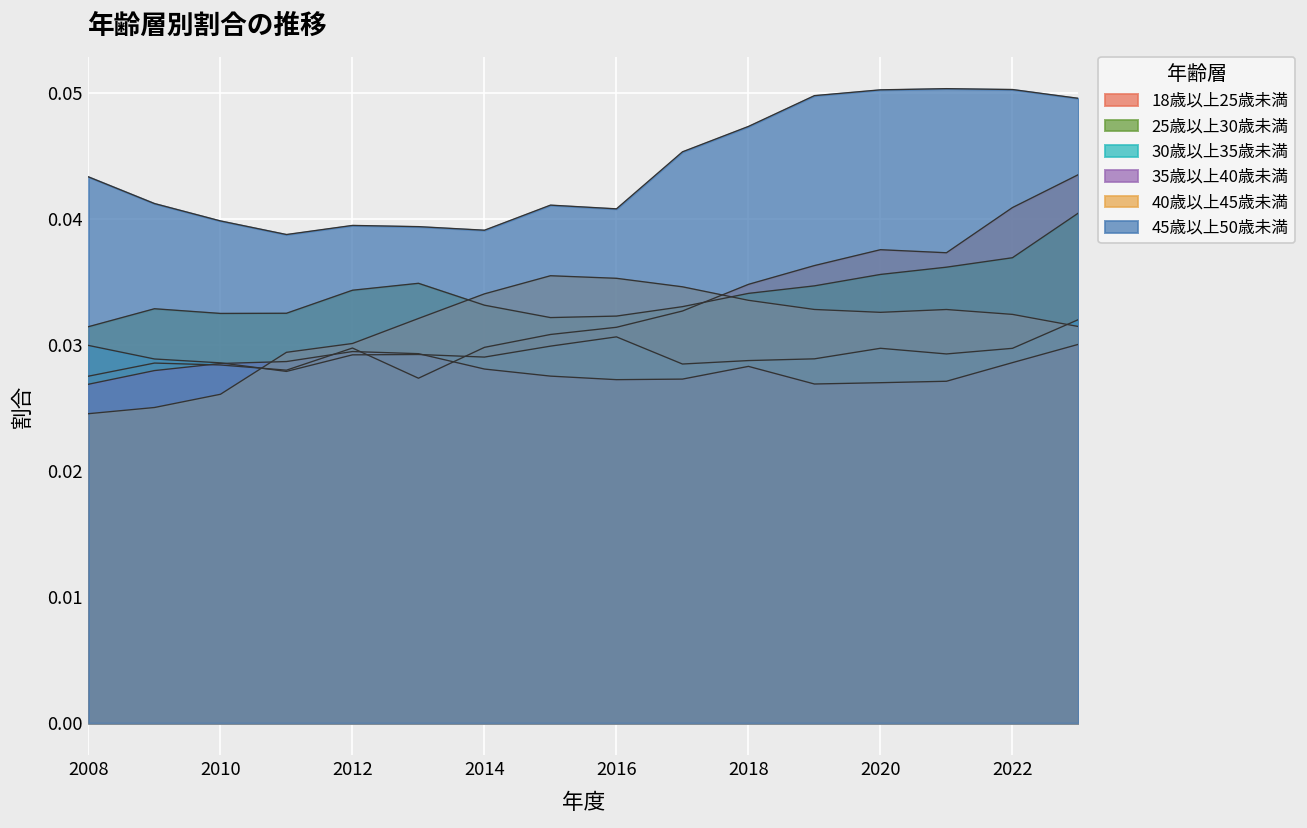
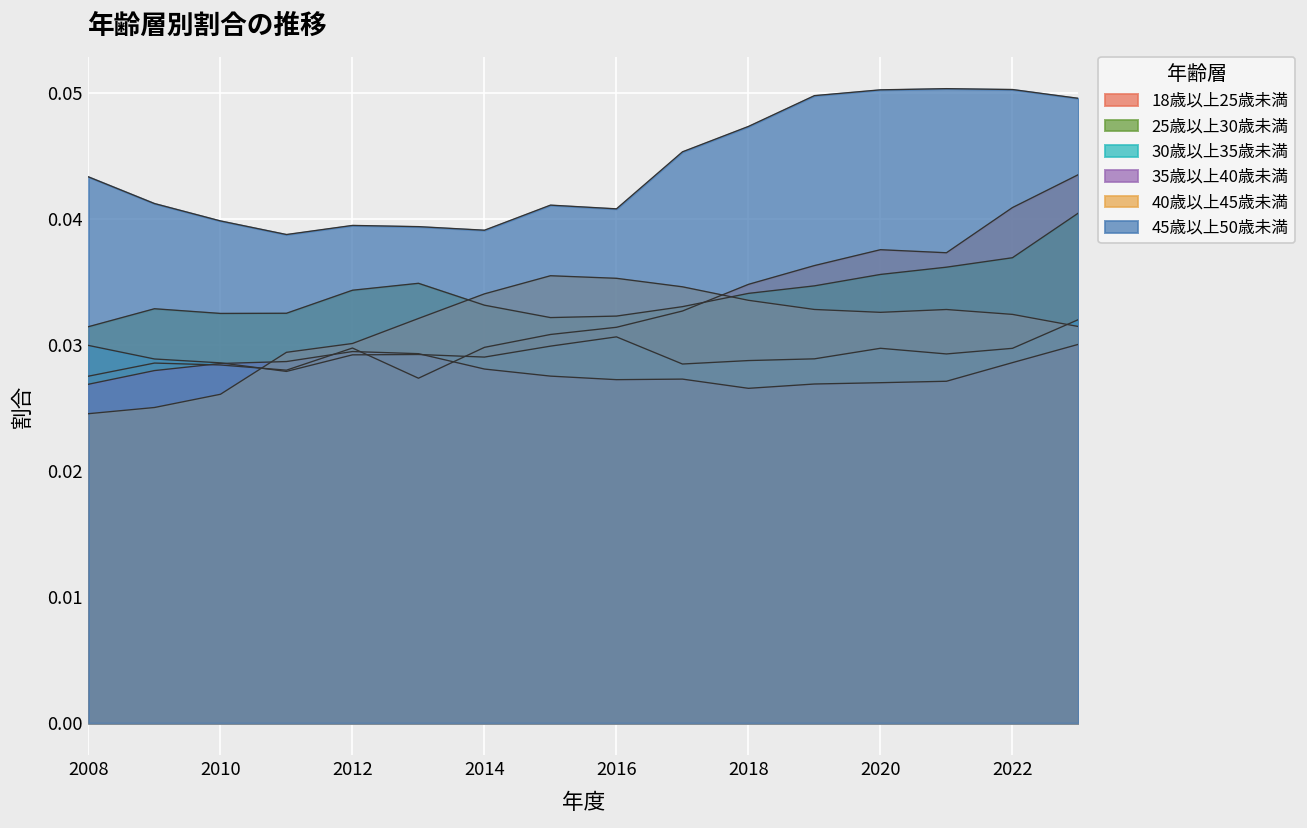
35歳以上40歳未満, 2018: 0.0283 -> 0.0266
